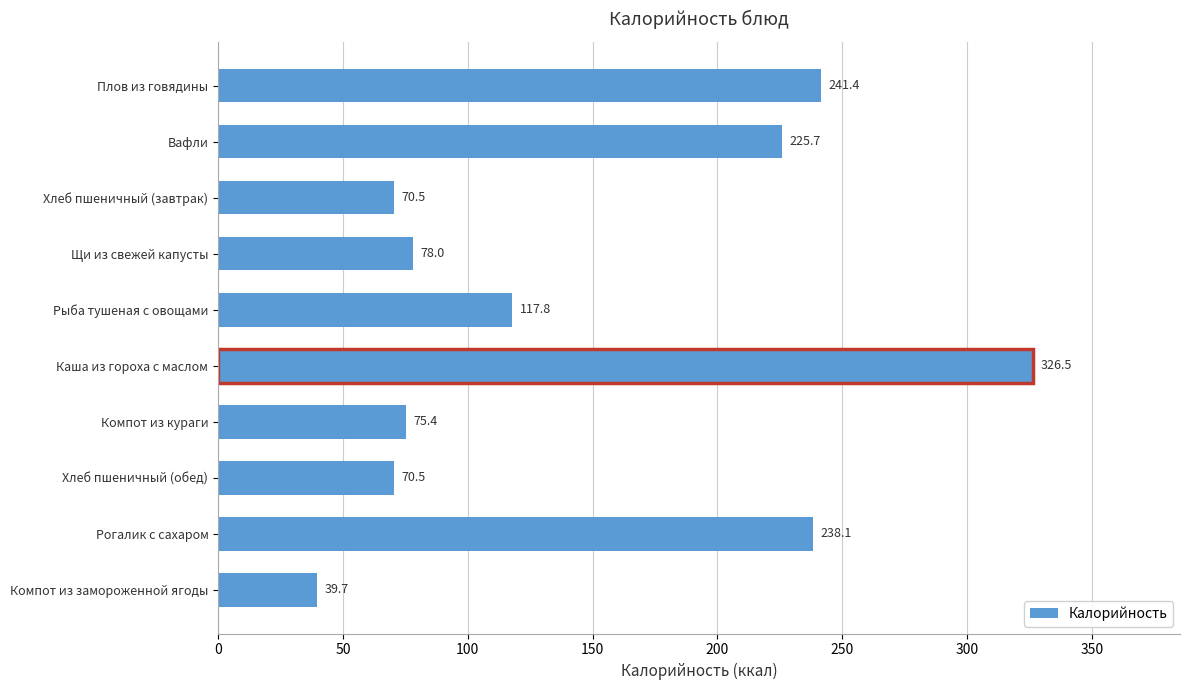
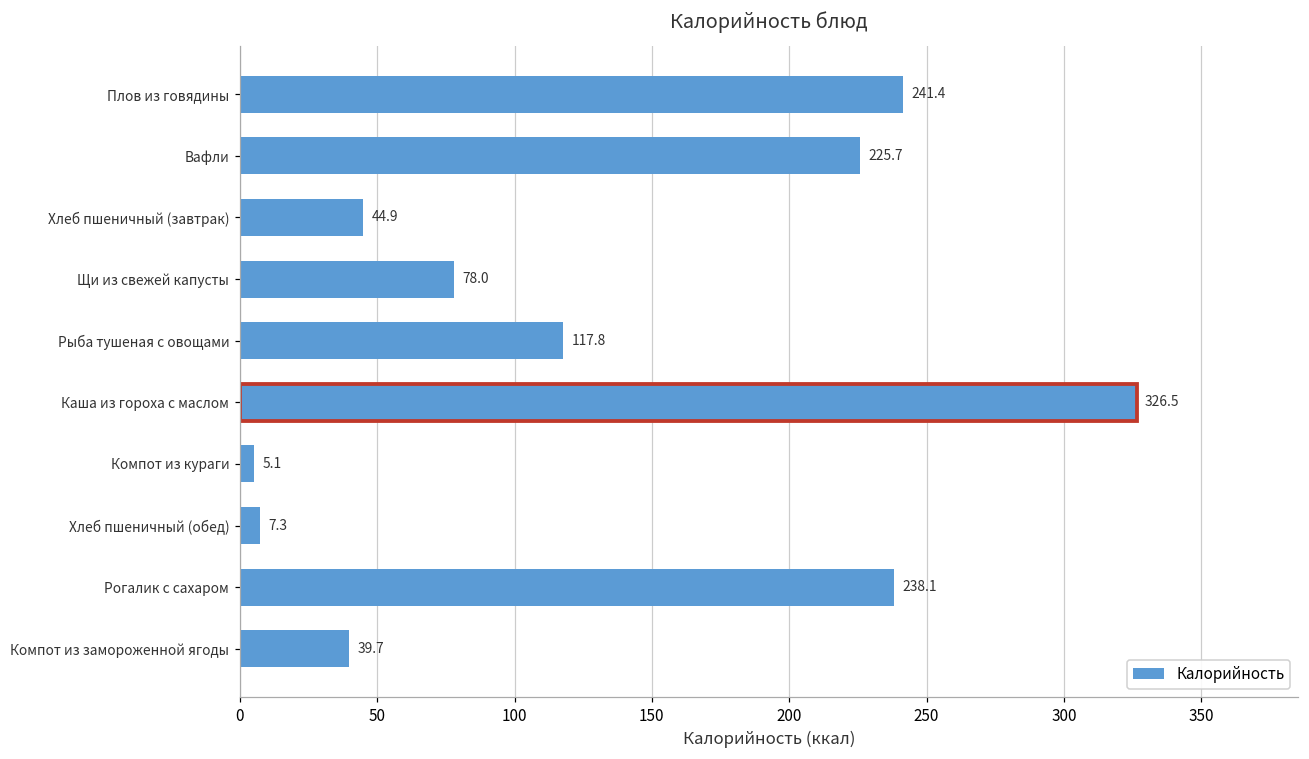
Хлеб пшеничный (завтрак): 70.5 -> 44.9
Компот из кураги: 75.4 -> 5.1
Хлеб пшеничный (обед): 70.5 -> 7.3
